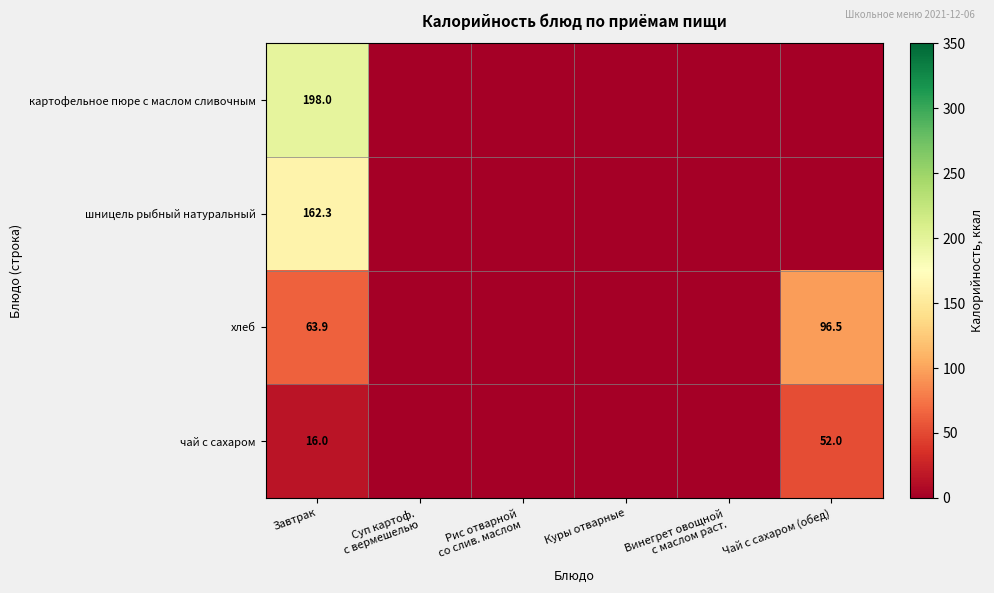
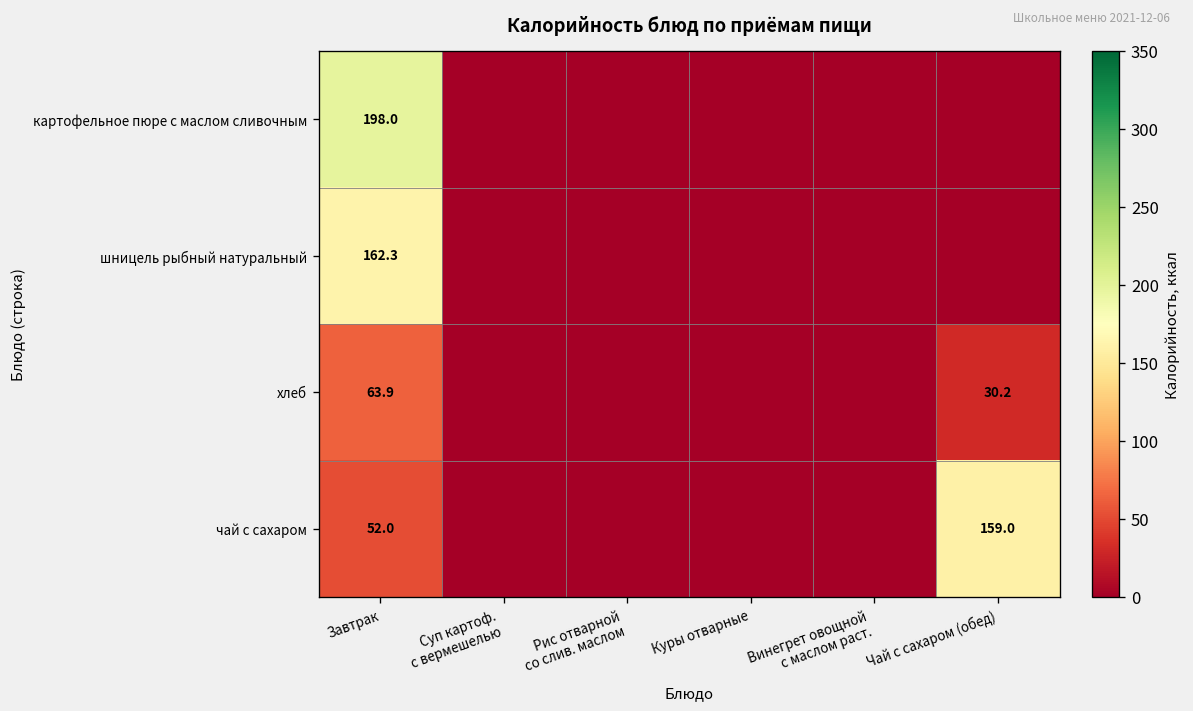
хлеб, Чай с сахаром (обед): 96.5 -> 30.2
чай с сахаром, Завтрак: 16.0 -> 52.0
чай с сахаром, Чай с сахаром (обед): 52.0 -> 159.0
